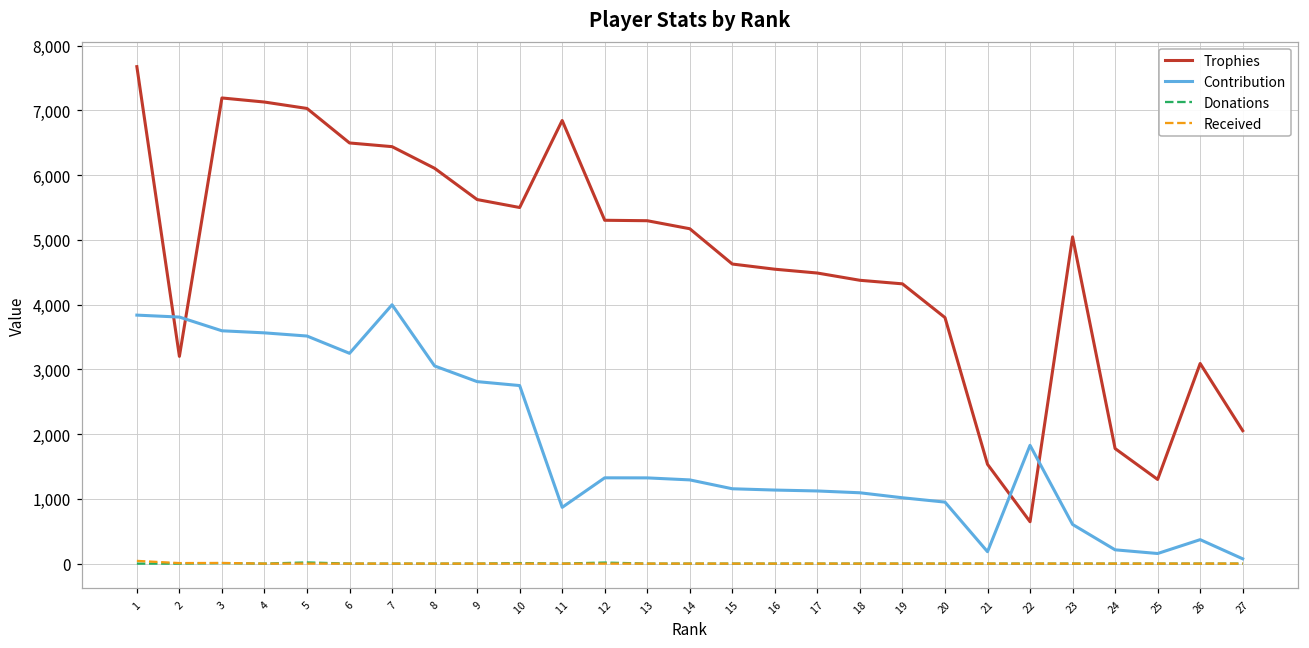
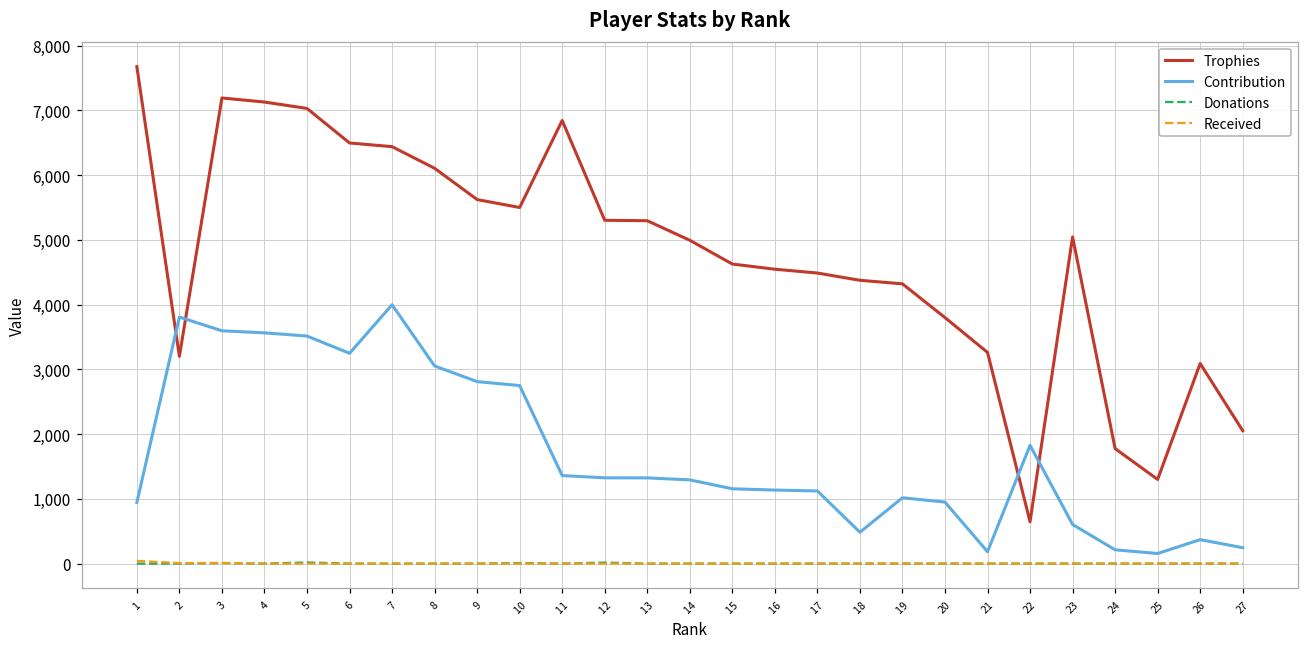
Contribution, 1: 3,800 -> 900
Contribution, 11: 900 -> 1,400
Trophies, 14: 5,200 -> 5,000
Contribution, 18: 1,100 -> 500
Trophies, 21: 1,500 -> 3,300
Contribution, 27: 100 -> 200
